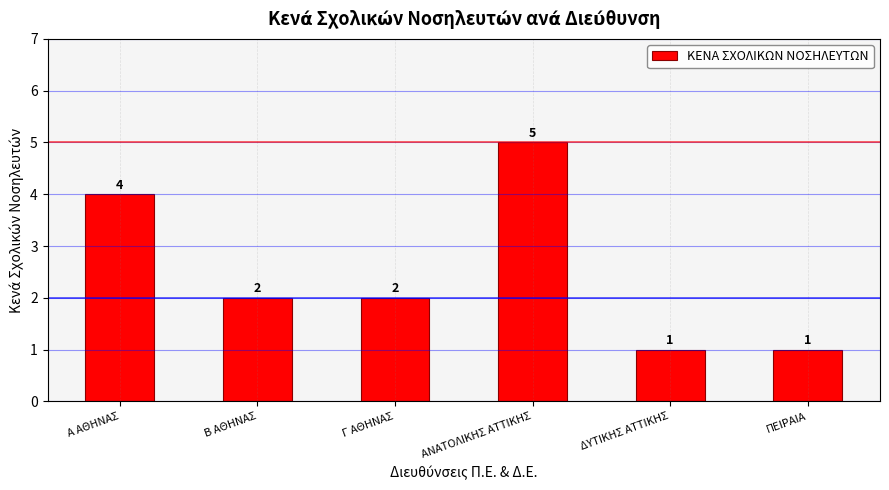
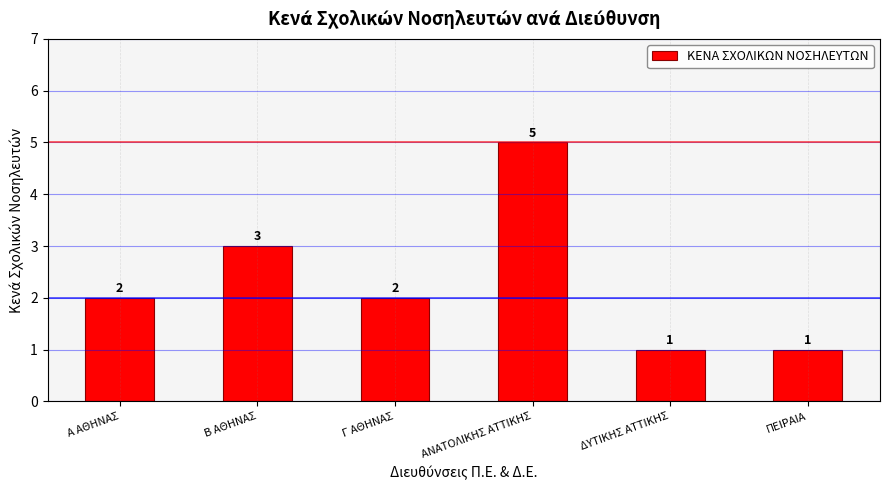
Α ΑΘΗΝΑΣ: 4 -> 2
Β ΑΘΗΝΑΣ: 2 -> 3
